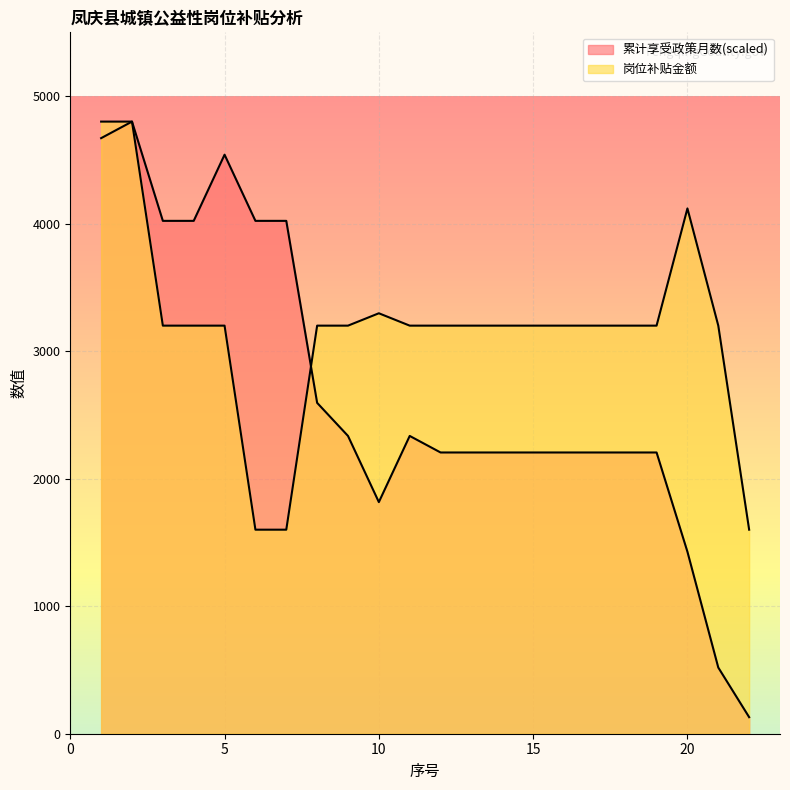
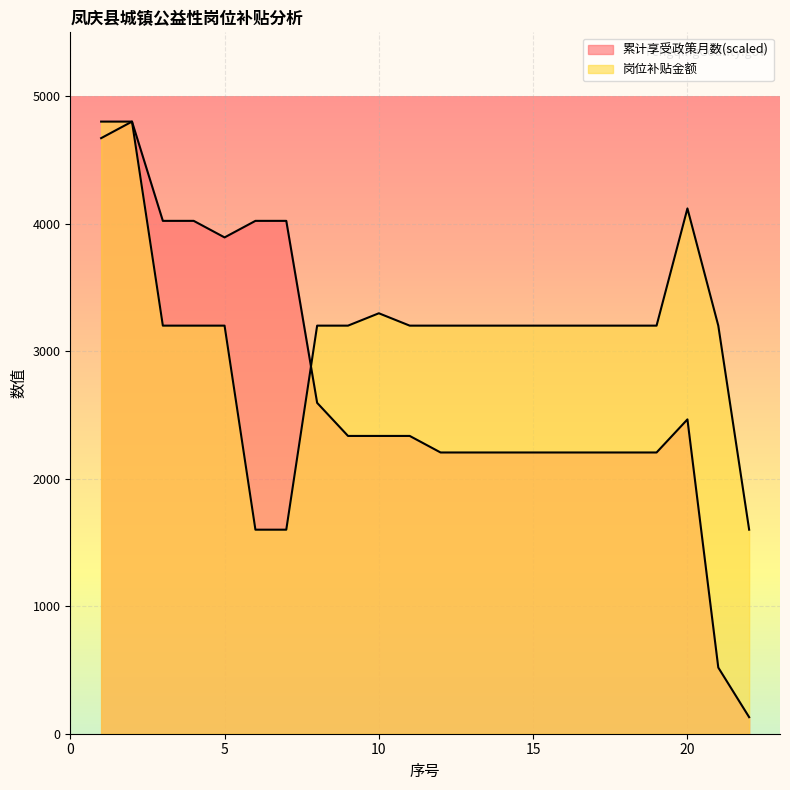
累计享受政策月数(scaled), 5: 4540 -> 3890
累计享受政策月数(scaled), 10: 1820 -> 2340
累计享受政策月数(scaled), 20: 1430 -> 2460
